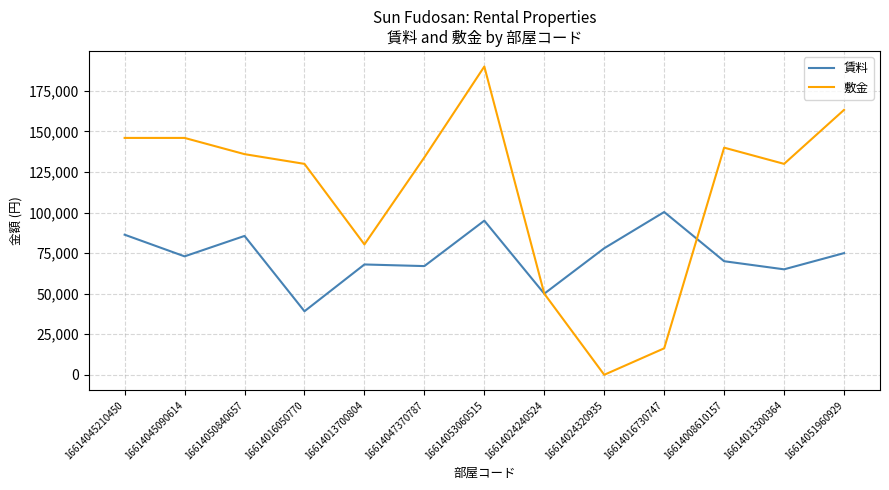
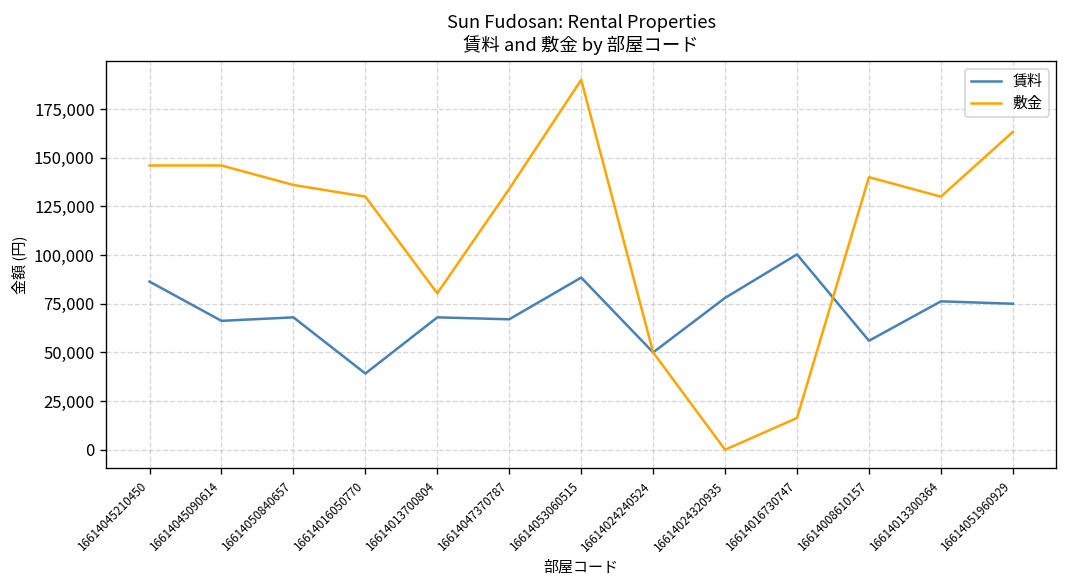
賃料, 16614045090614: 73,000 -> 66,000
賃料, 16614050840657: 86,000 -> 68,000
賃料, 16614053060515: 95,000 -> 88,000
賃料, 16614008610157: 70,000 -> 56,000
賃料, 16614013300364: 65,000 -> 76,000
